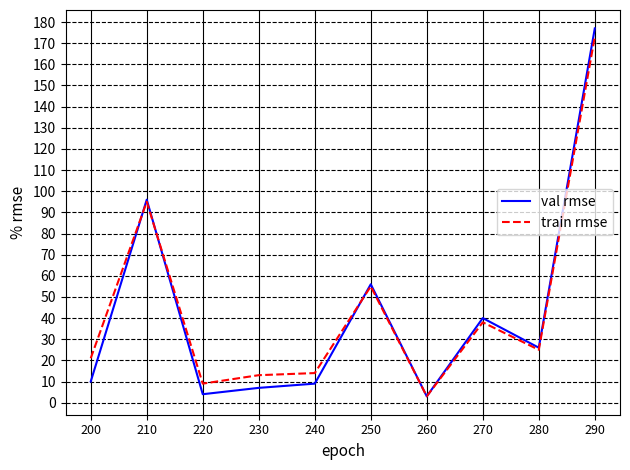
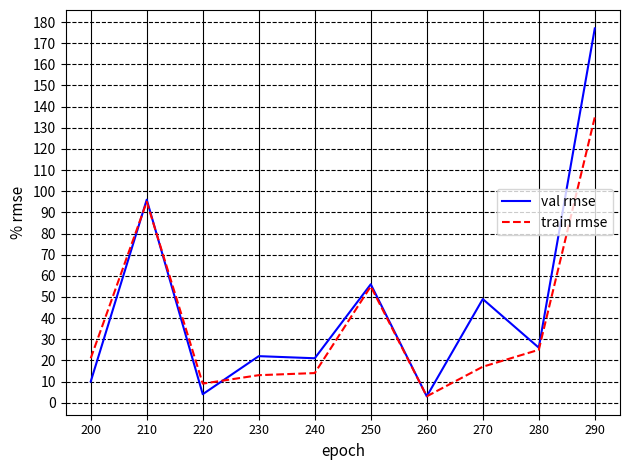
val rmse, 230: 7 -> 22
val rmse, 240: 9 -> 21
val rmse, 270: 40 -> 49
train rmse, 270: 38 -> 17
train rmse, 290: 173 -> 135
